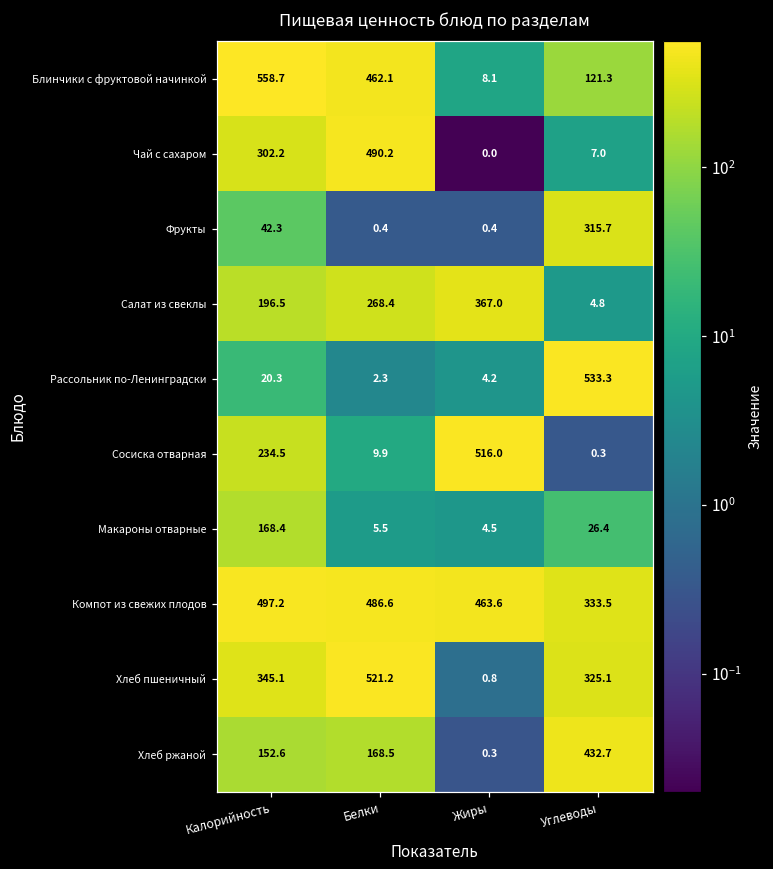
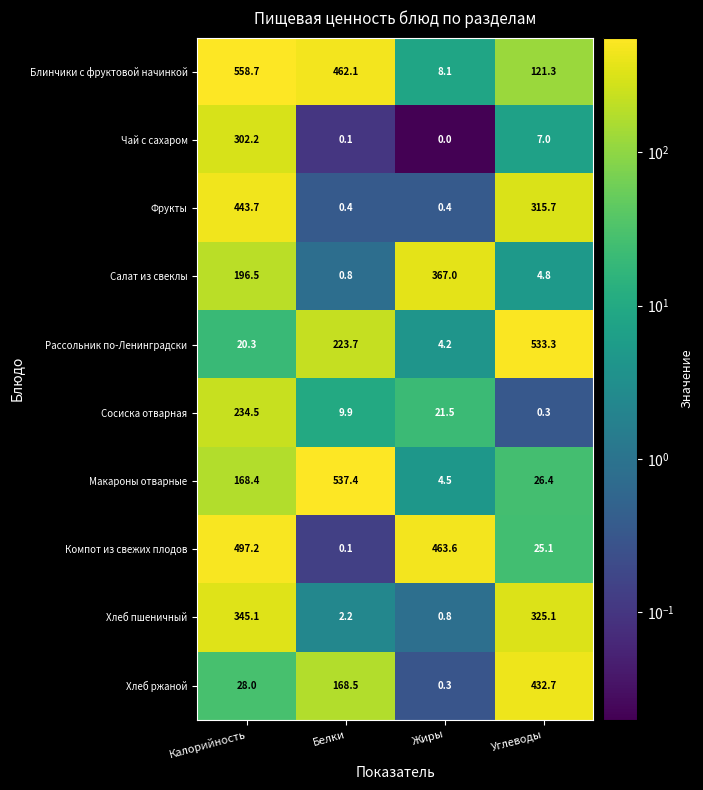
Чай с сахаром, Белки: 490.2 -> 0.1
Фрукты, Калорийность: 42.3 -> 443.7
Салат из свеклы, Белки: 268.4 -> 0.8
Рассольник по-Ленинградски, Белки: 2.3 -> 223.7
Сосиска отварная, Жиры: 516.0 -> 21.5
Макароны отварные, Белки: 5.5 -> 537.4
Компот из свежих плодов, Белки: 486.6 -> 0.1
Компот из свежих плодов, Углеводы: 333.5 -> 25.1
Хлеб пшеничный, Белки: 521.2 -> 2.2
Хлеб ржаной, Калорийность: 152.6 -> 28.0
